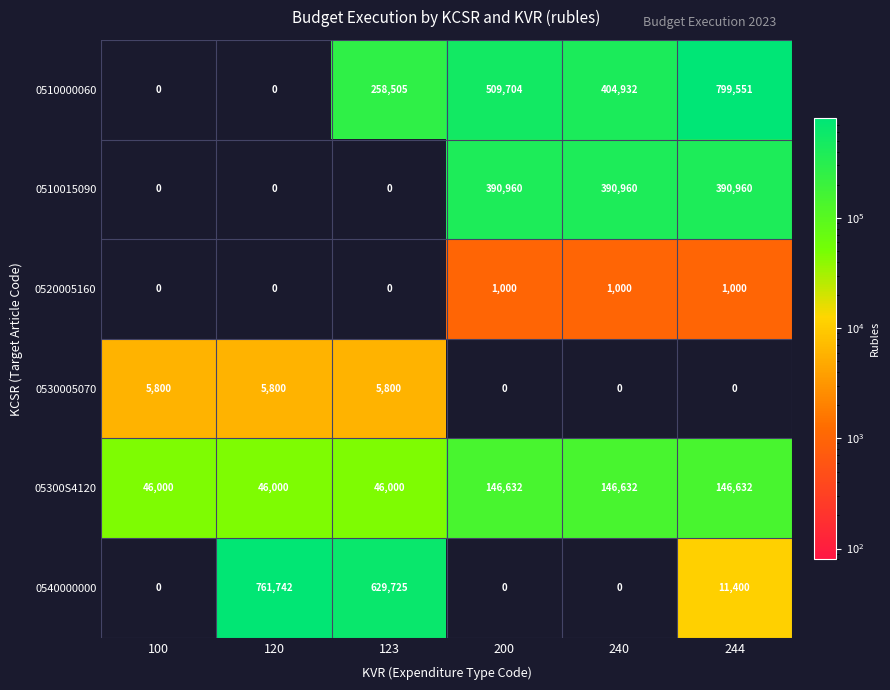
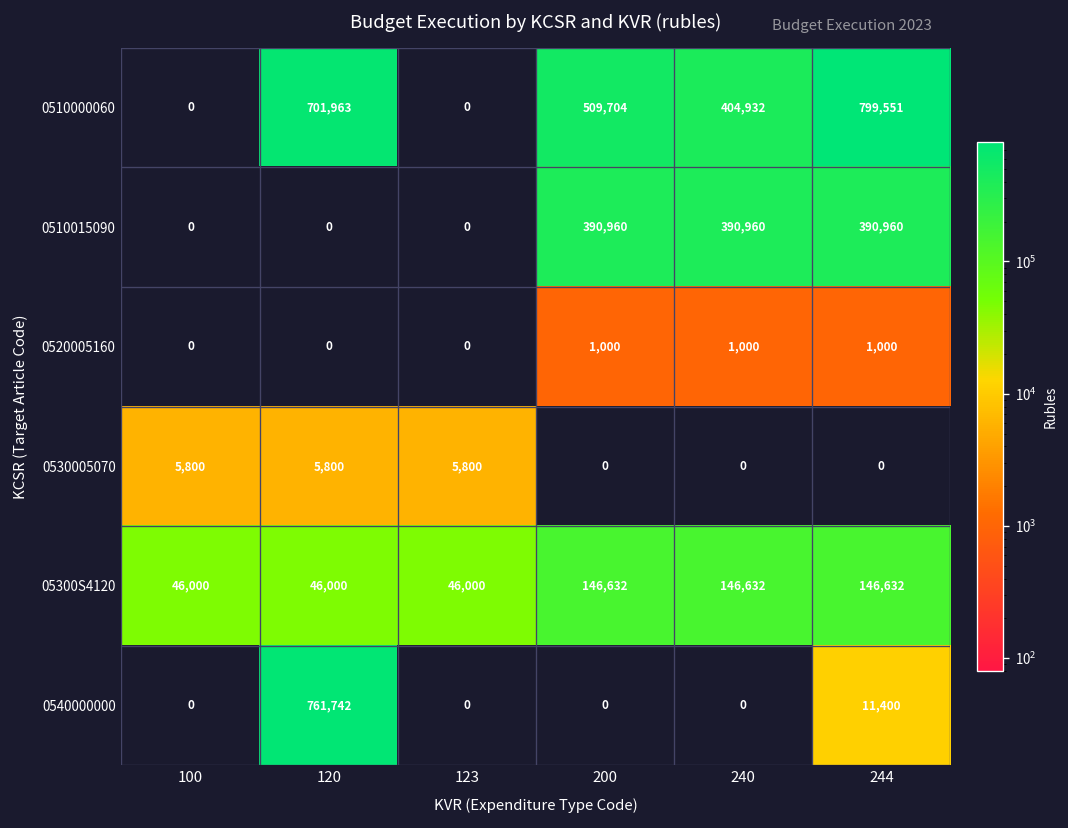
0510000060, 120: 0 -> 701,963
0510000060, 123: 258,505 -> 0
0540000000, 123: 629,725 -> 0
